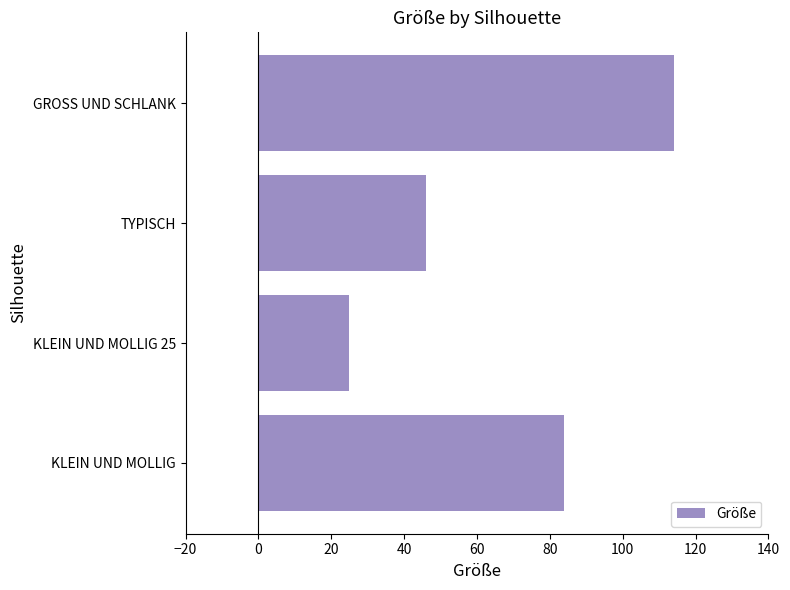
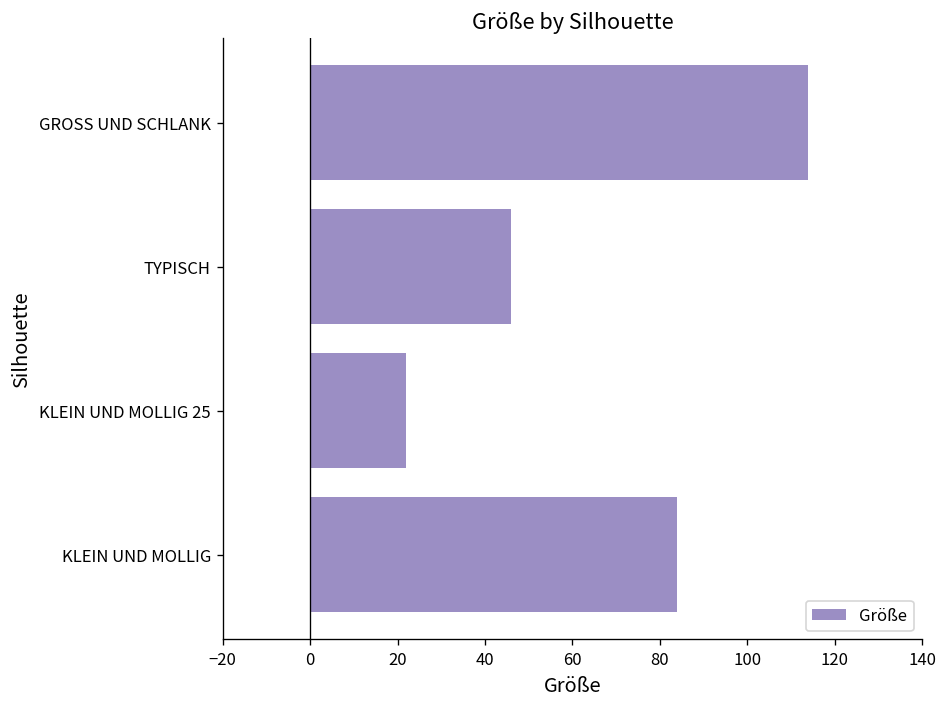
KLEIN UND MOLLIG 25: 25 -> 22
